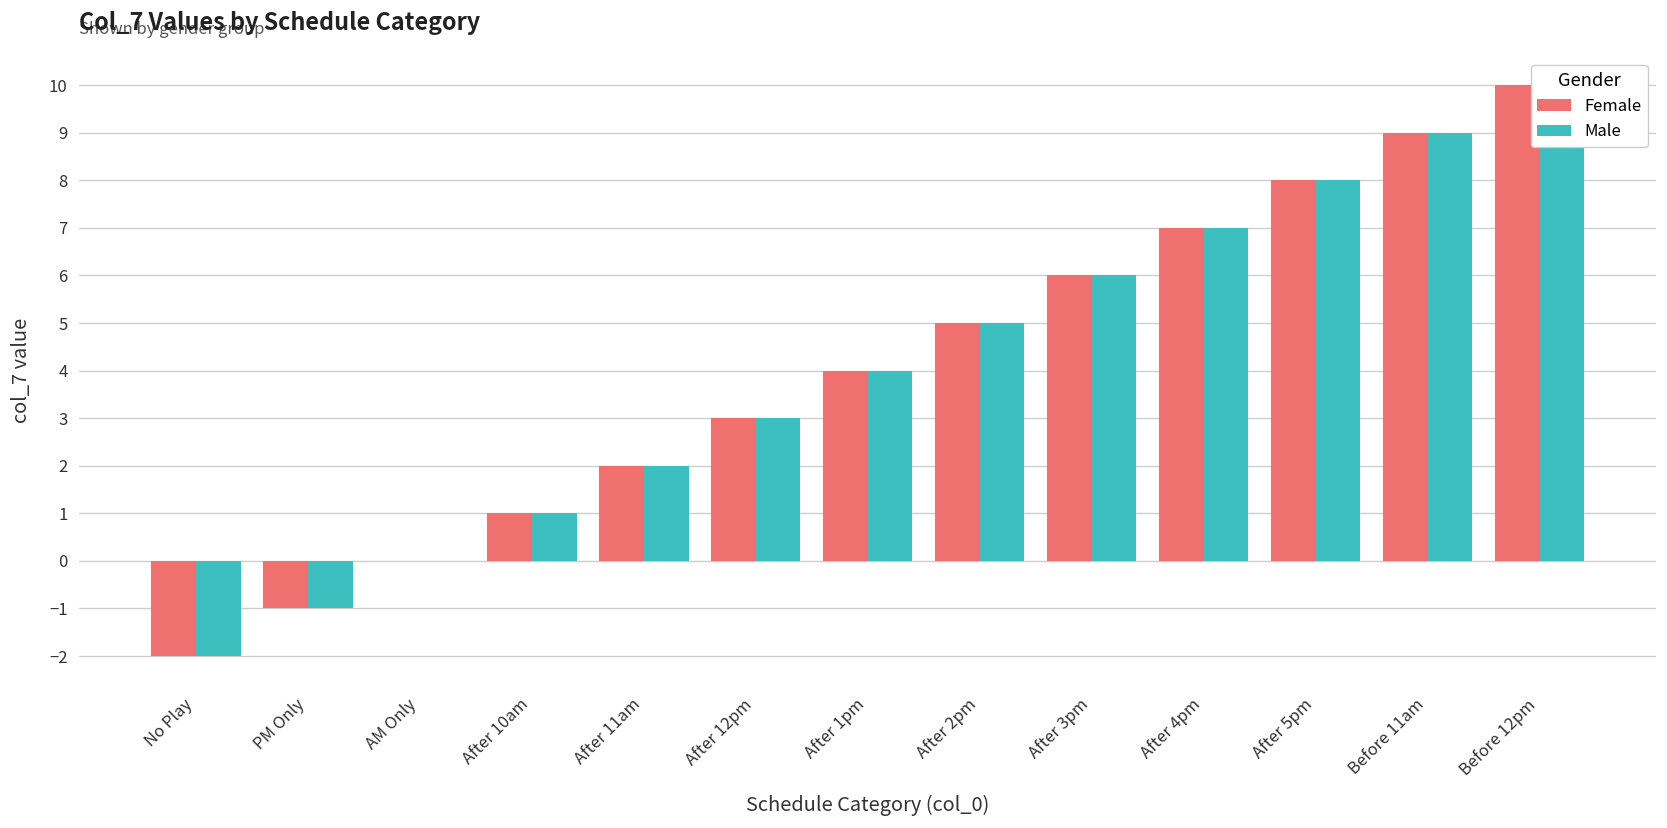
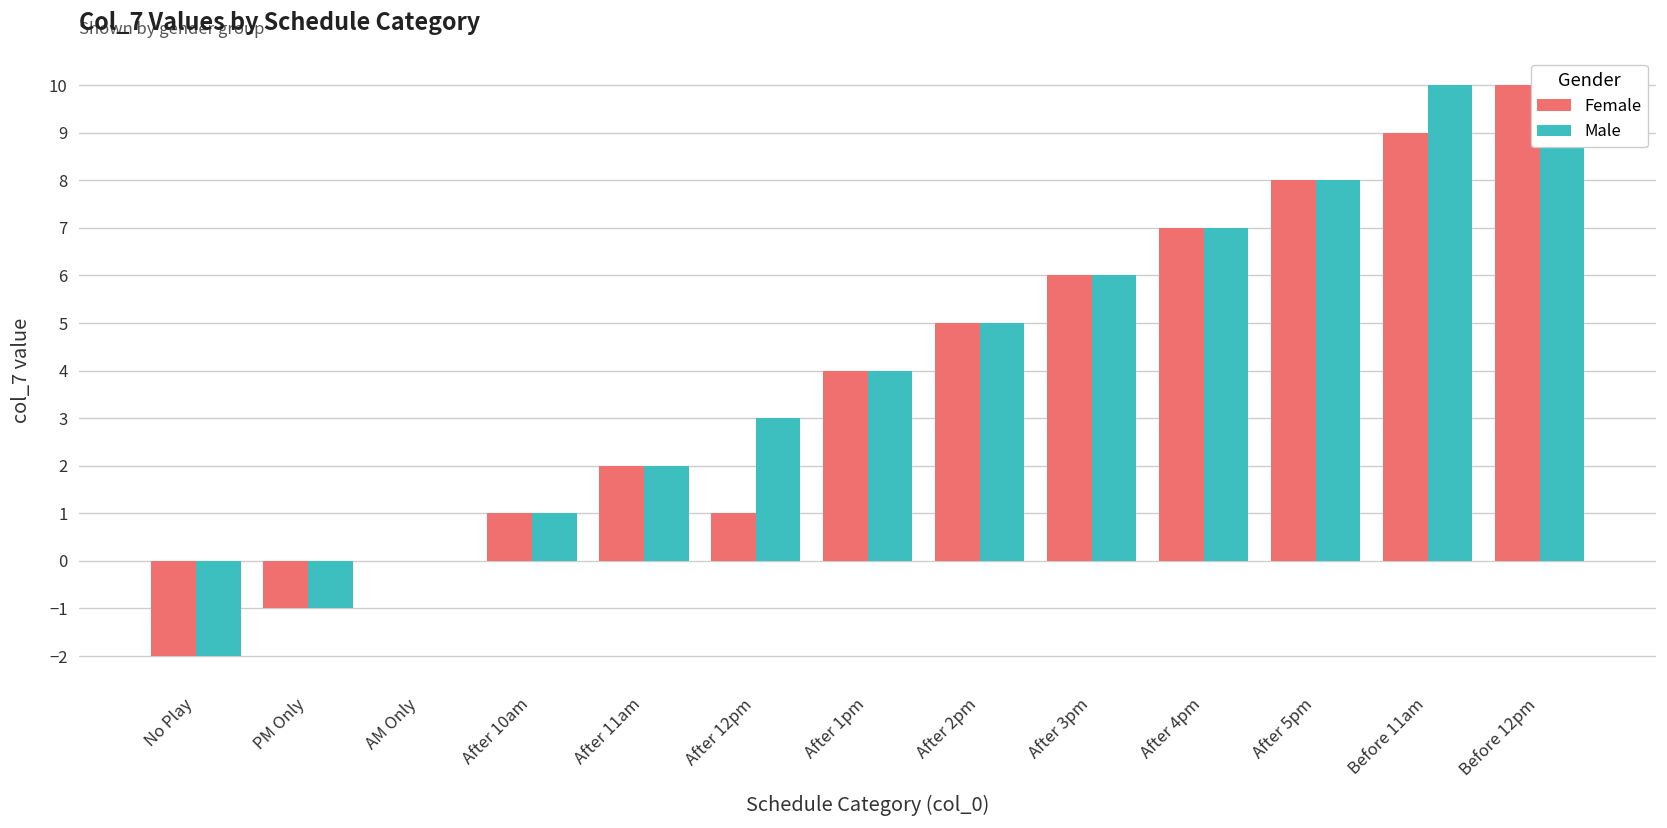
Female, After 12pm: 3 -> 1
Male, Before 11am: 9 -> 10
